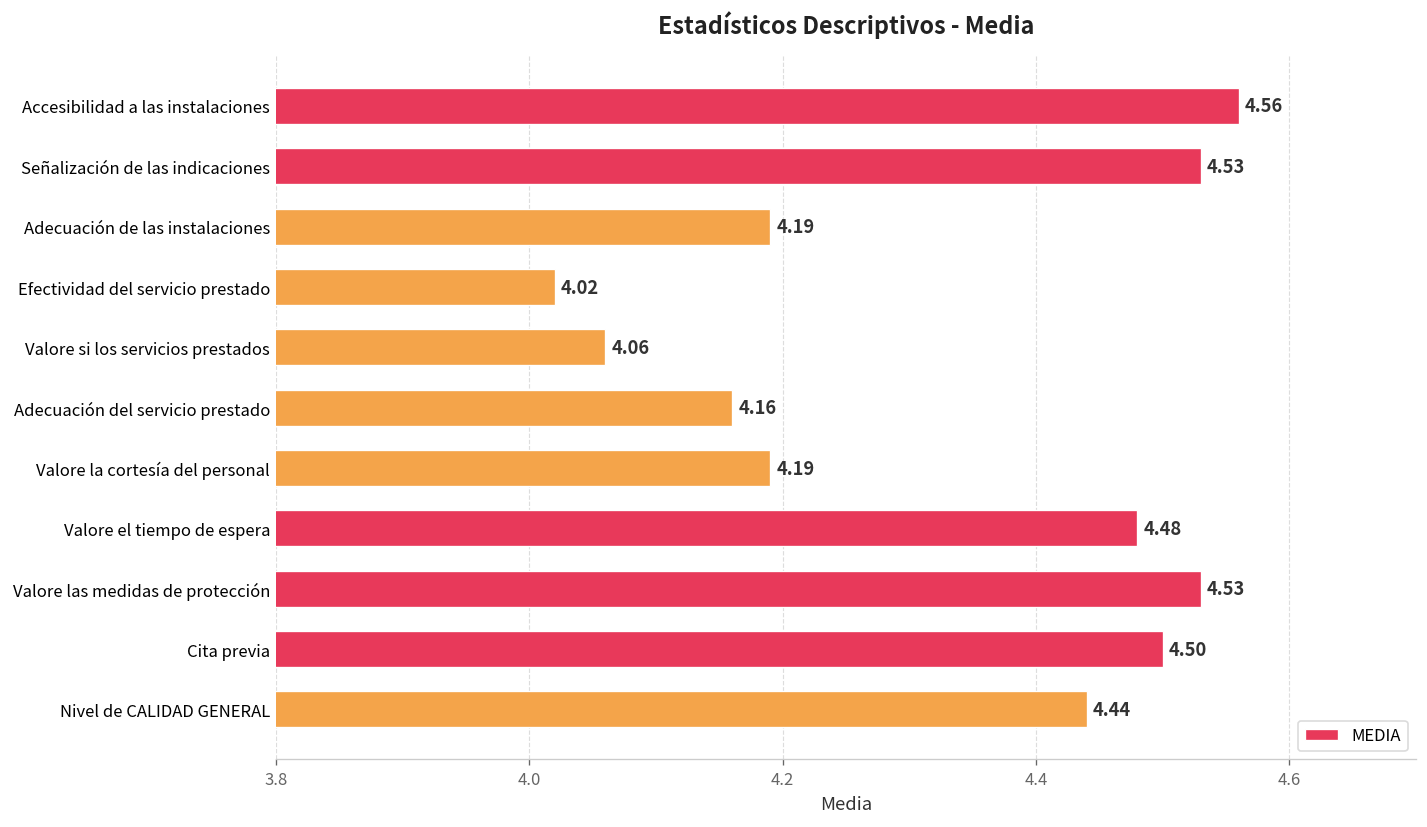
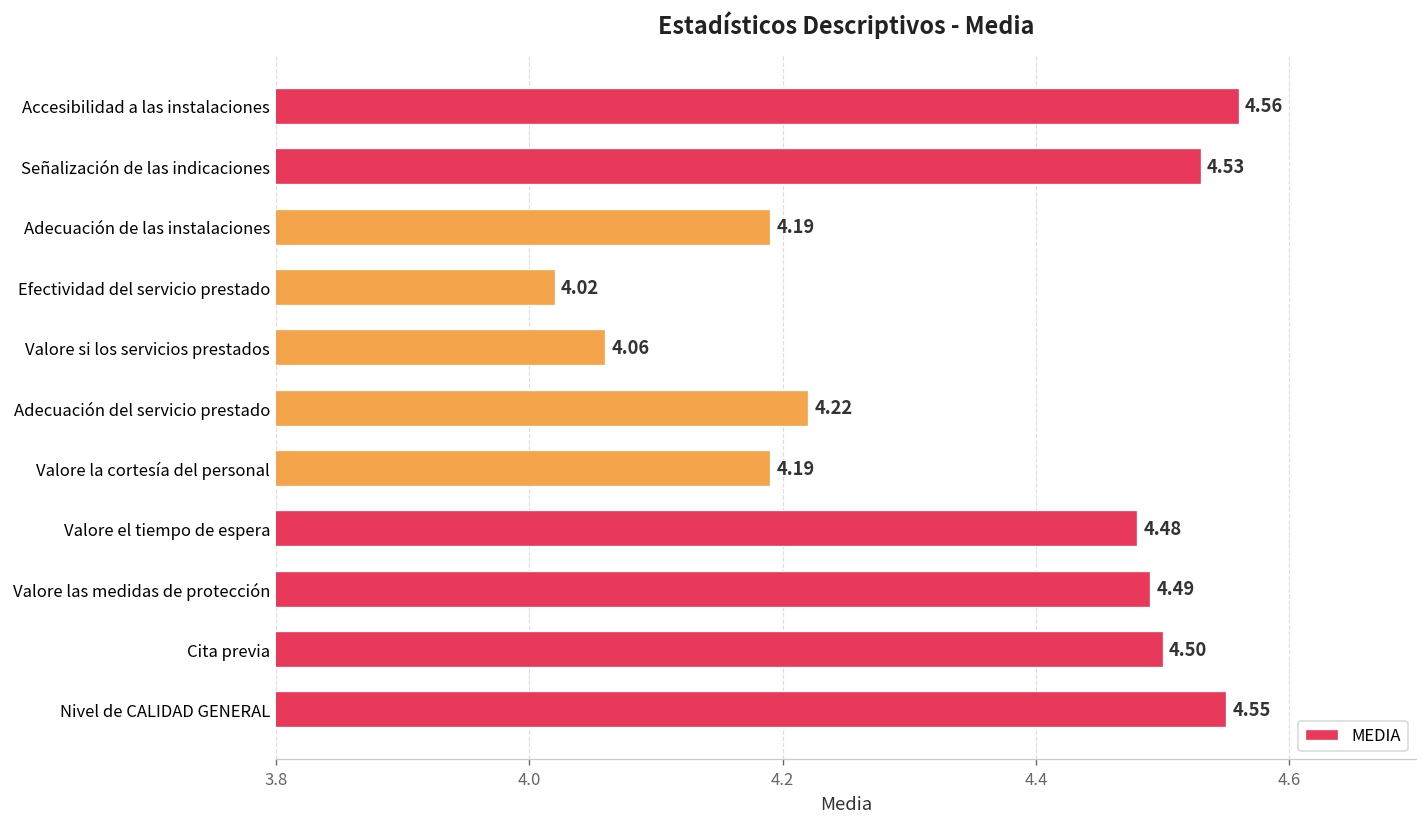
Adecuación del servicio prestado: 4.16 -> 4.22
Valore las medidas de protección: 4.53 -> 4.49
Nivel de CALIDAD GENERAL: 4.44 -> 4.55
